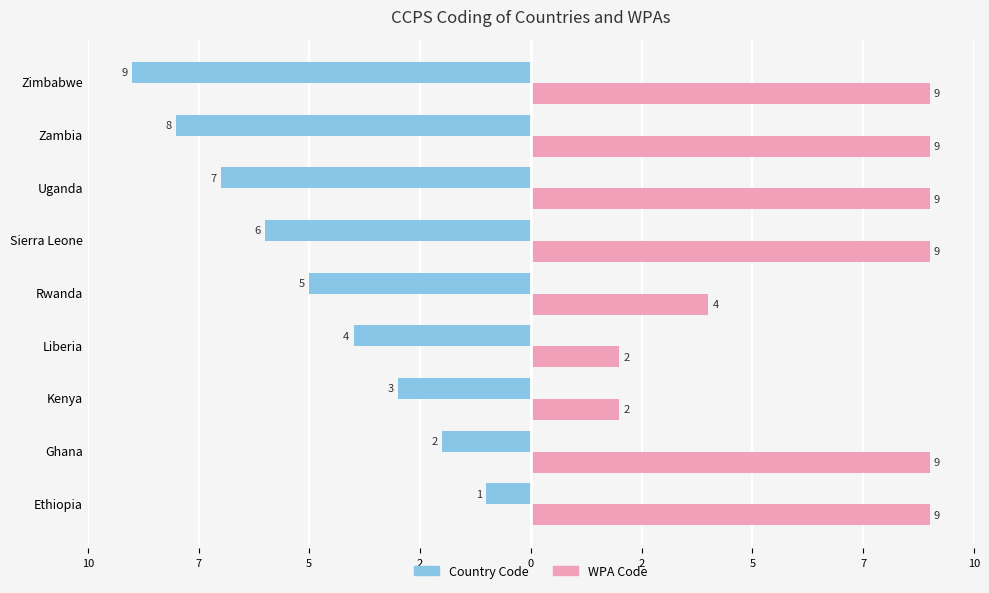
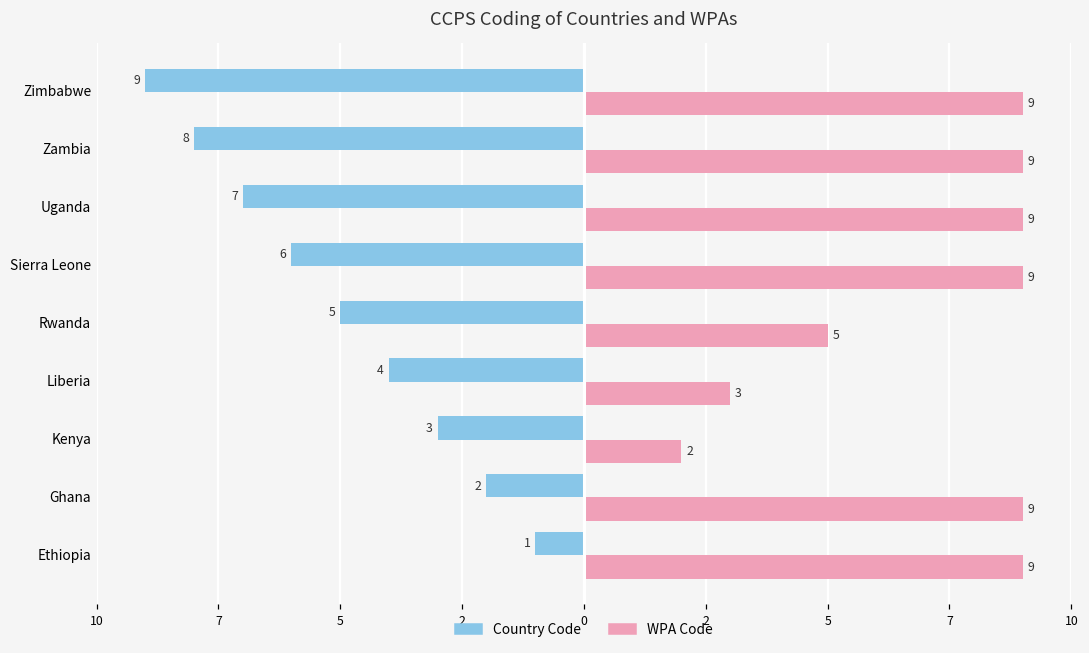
WPA Code, Rwanda: 4 -> 5
WPA Code, Liberia: 2 -> 3
